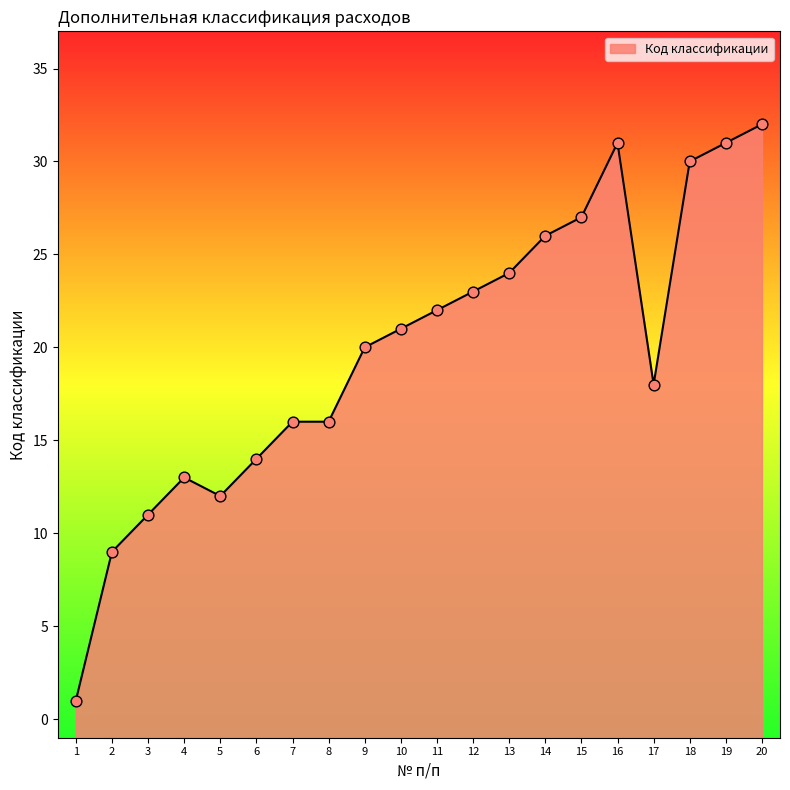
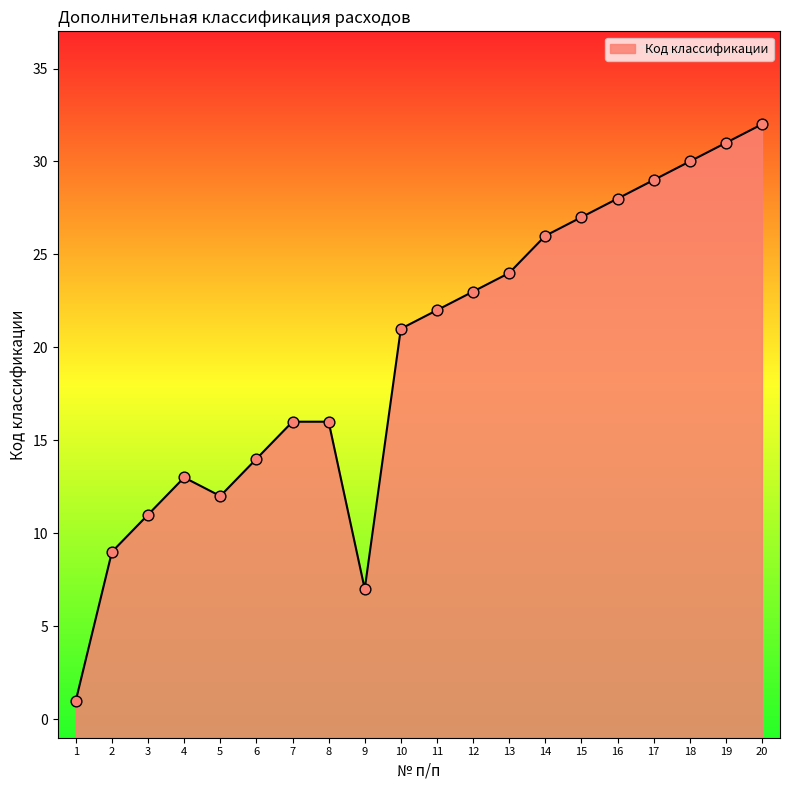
9: 20 -> 7
16: 31 -> 28
17: 18 -> 29
